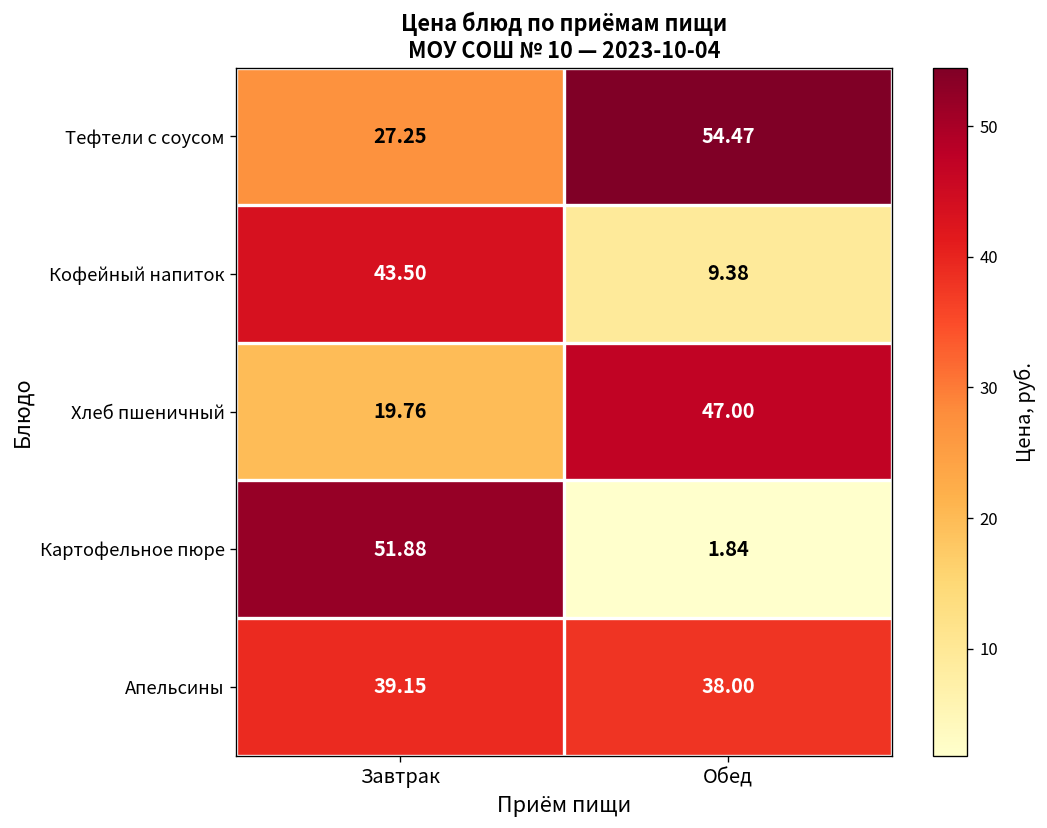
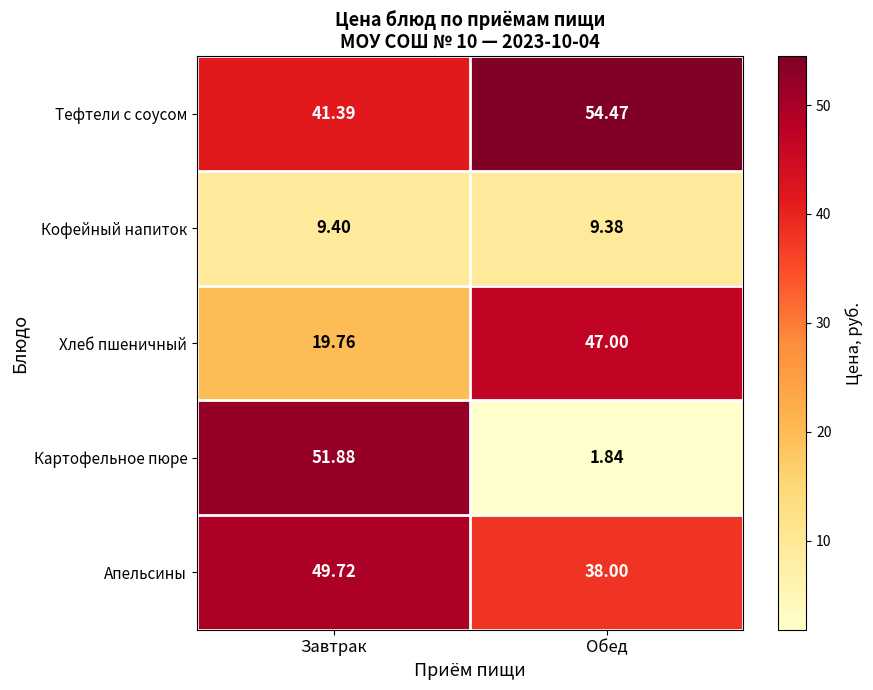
Тефтели с соусом, Завтрак: 27.25 -> 41.39
Кофейный напиток, Завтрак: 43.50 -> 9.40
Апельсины, Завтрак: 39.15 -> 49.72
